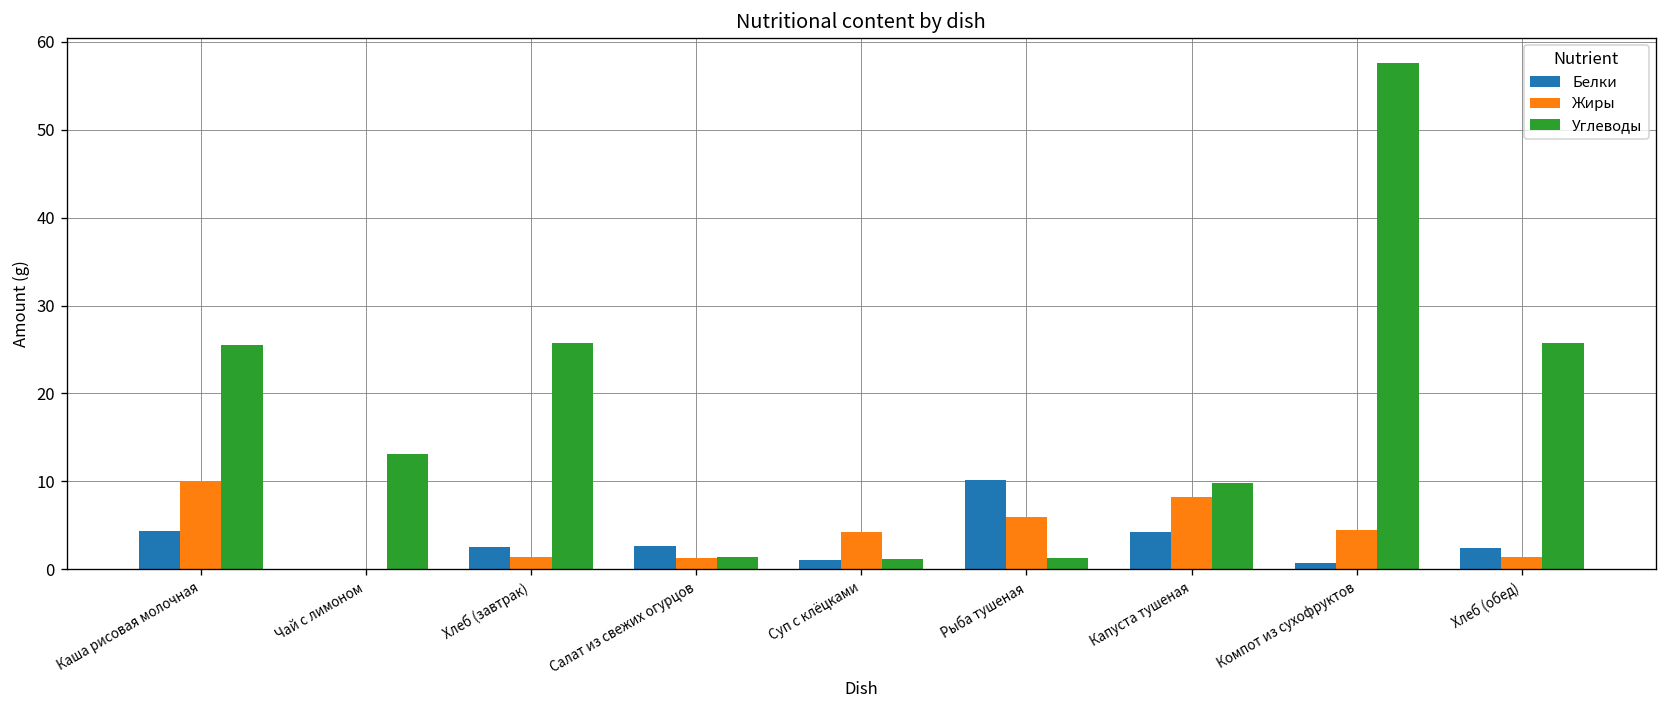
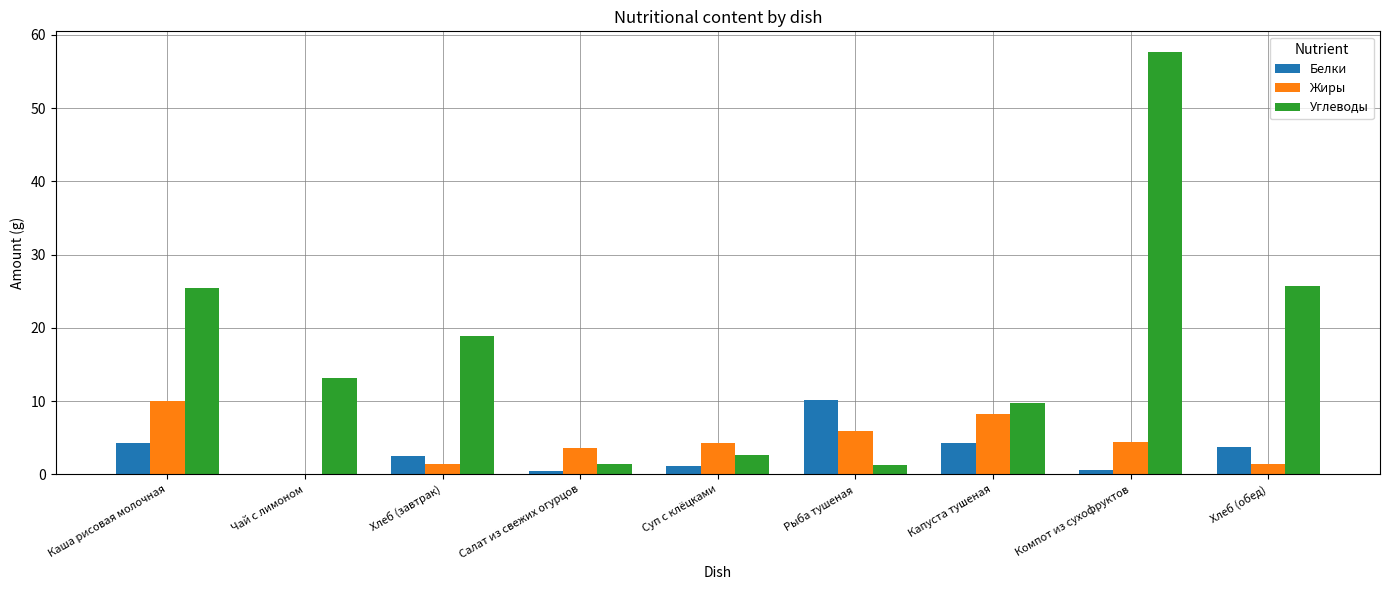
Углеводы, Хлеб (завтрак): 26 -> 19
Белки, Салат из свежих огурцов: 3 -> 0
Жиры, Салат из свежих огурцов: 1 -> 4
Углеводы, Суп с клёцками: 1 -> 3
Белки, Хлеб (обед): 2 -> 4
